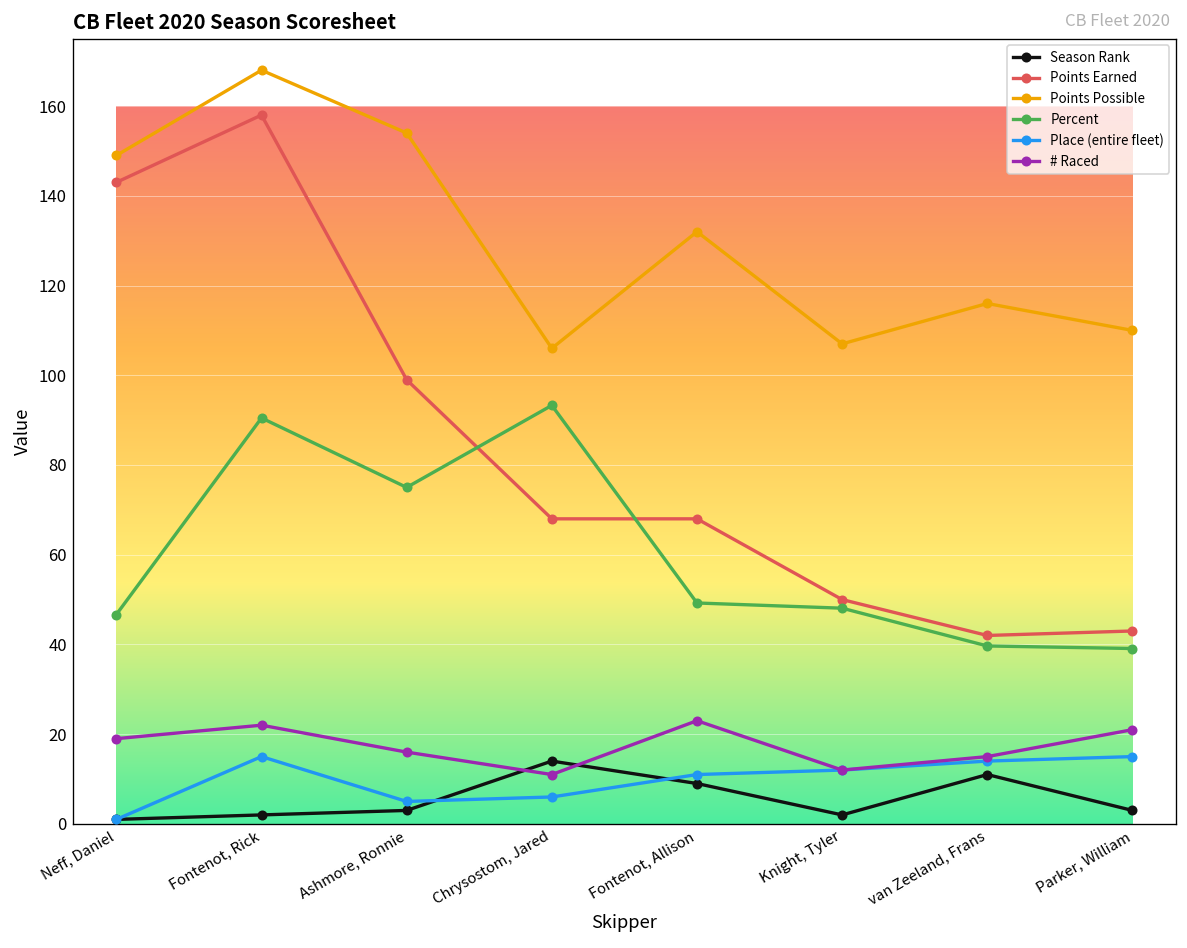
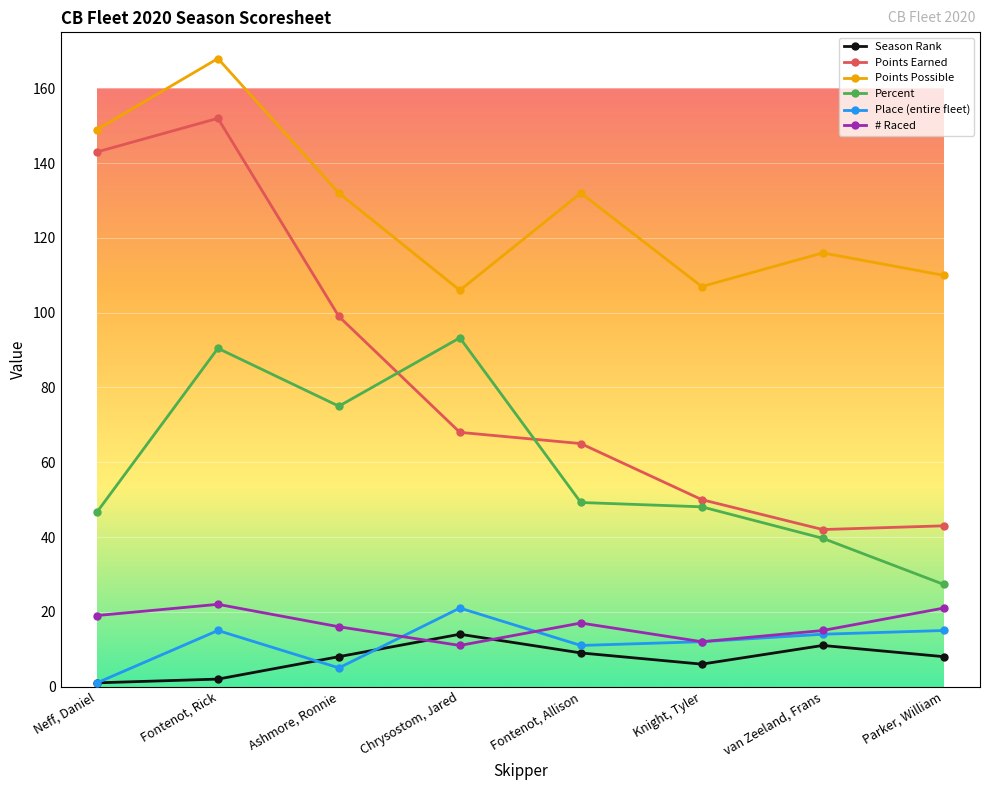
Points Earned, Fontenot, Rick: 158 -> 152
Season Rank, Ashmore, Ronnie: 3 -> 8
Points Possible, Ashmore, Ronnie: 154 -> 132
Place (entire fleet), Chrysostom, Jared: 6 -> 21
Points Earned, Fontenot, Allison: 68 -> 65
# Raced, Fontenot, Allison: 23 -> 17
Season Rank, Knight, Tyler: 2 -> 6
Season Rank, Parker, William: 3 -> 8
Percent, Parker, William: 39 -> 27
